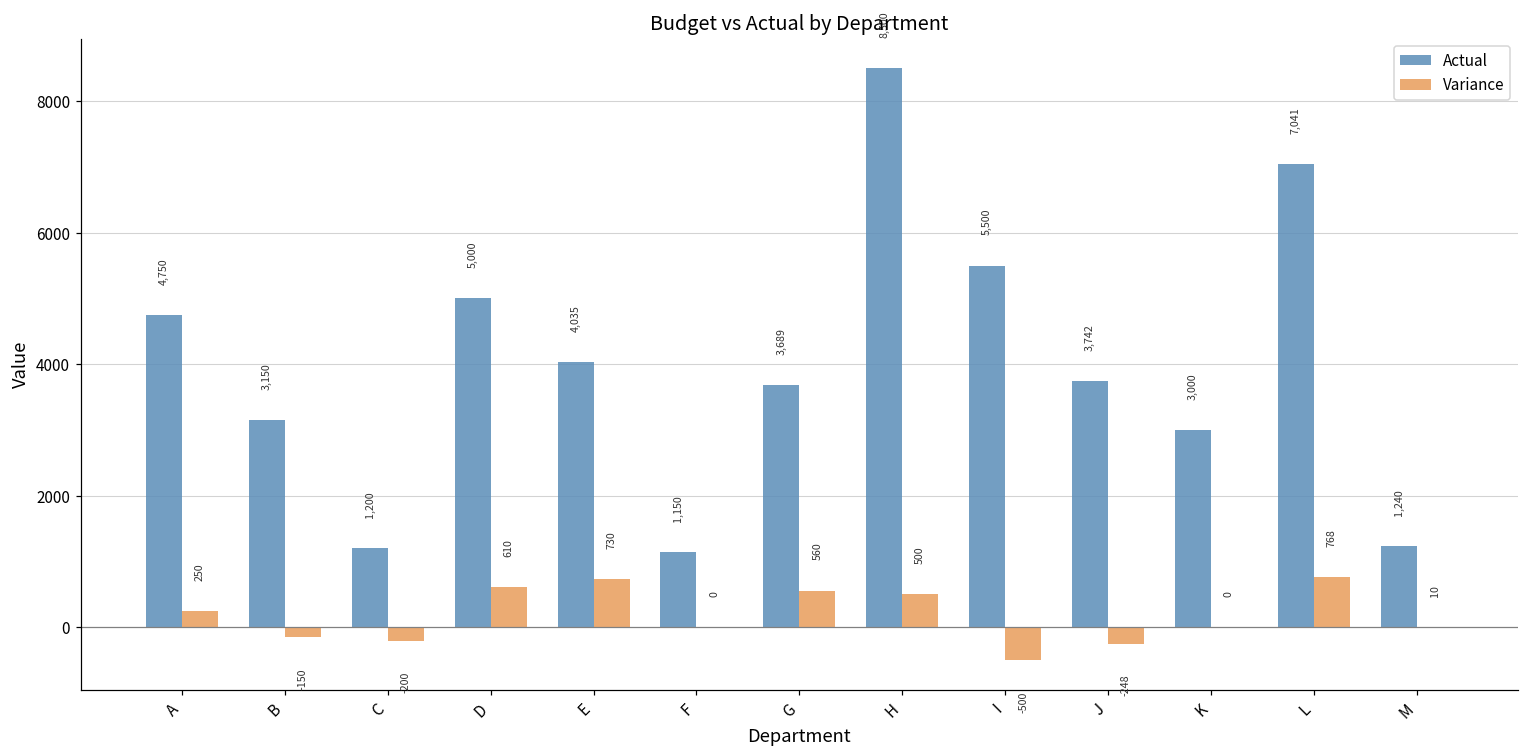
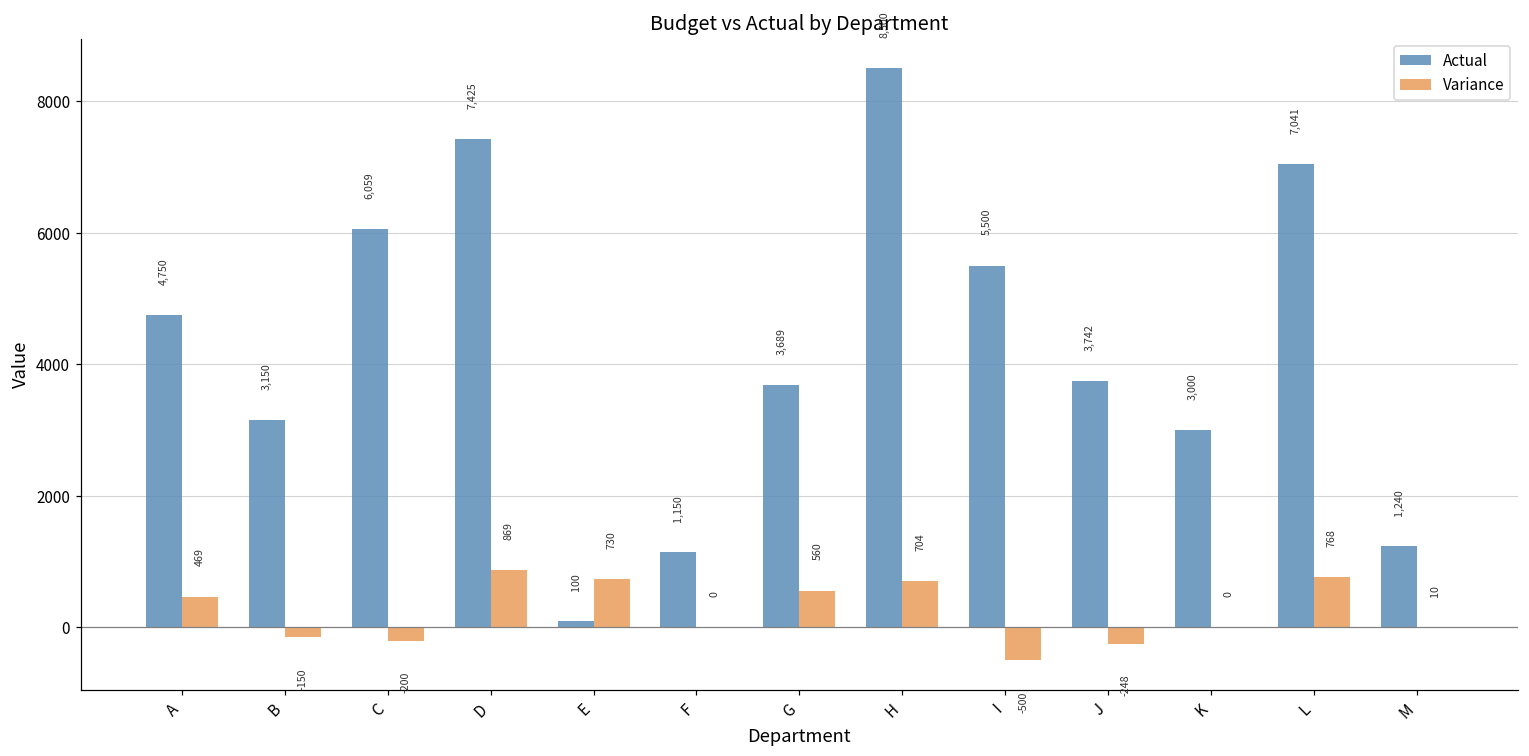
Variance, A: 250 -> 469
Actual, C: 1,200 -> 6,059
Actual, D: 5,000 -> 7,425
Variance, D: 610 -> 869
Actual, E: 4,035 -> 100
Variance, H: 500 -> 704
